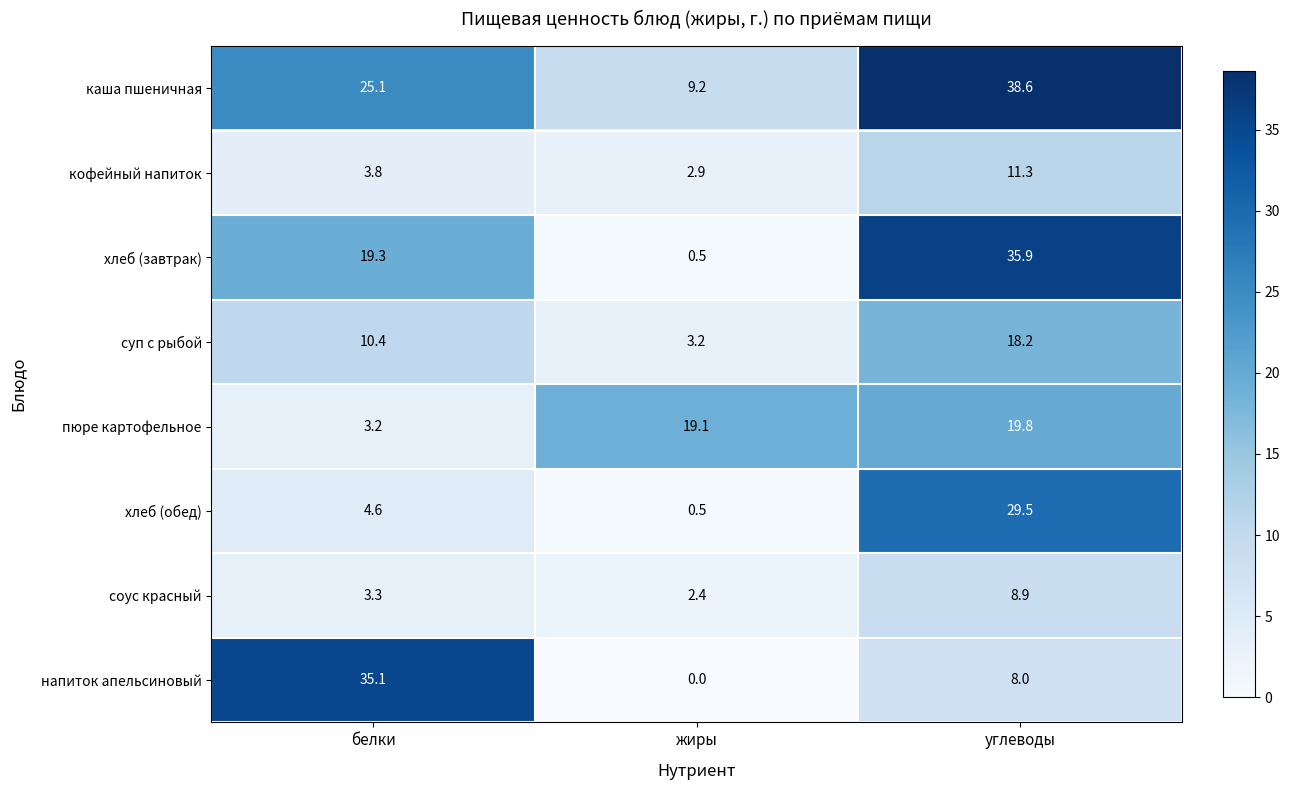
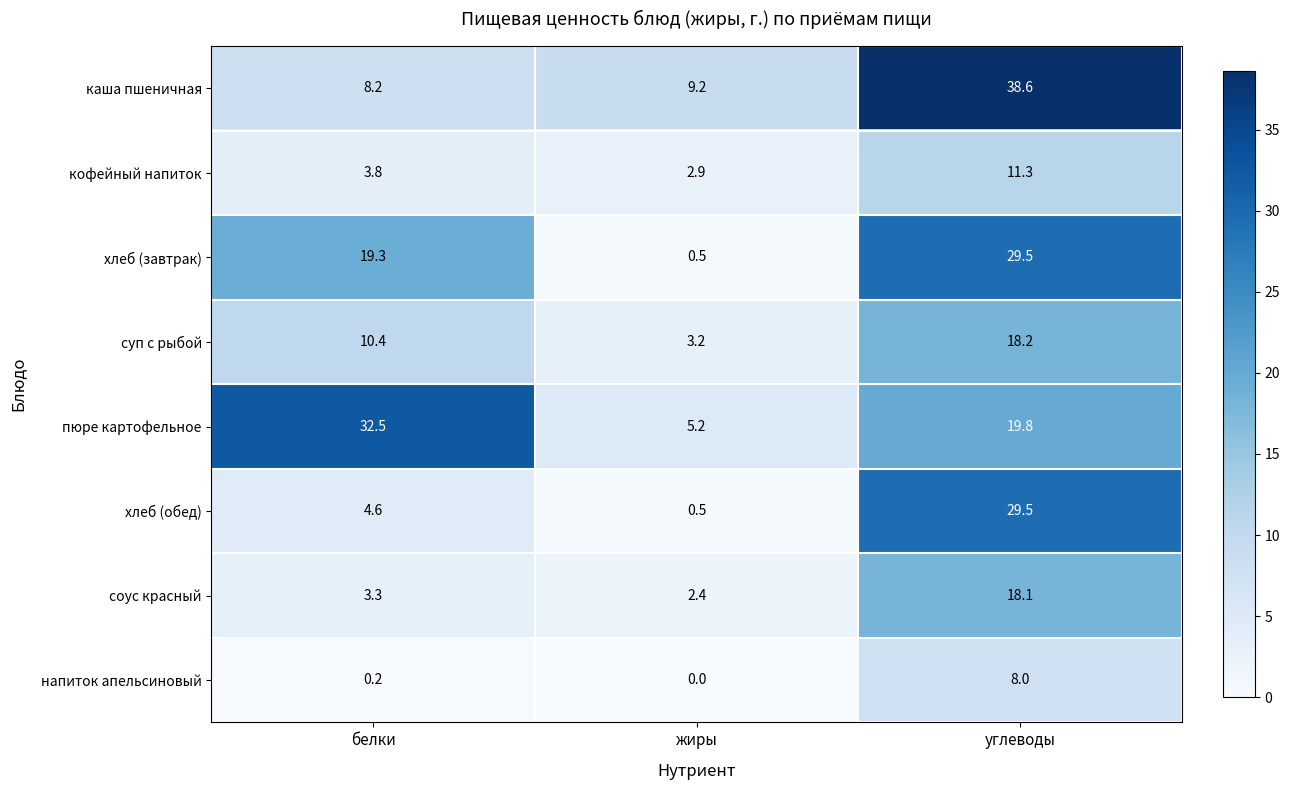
каша пшеничная, белки: 25.1 -> 8.2
хлеб (завтрак), углеводы: 35.9 -> 29.5
пюре картофельное, белки: 3.2 -> 32.5
пюре картофельное, жиры: 19.1 -> 5.2
соус красный, углеводы: 8.9 -> 18.1
напиток апельсиновый, белки: 35.1 -> 0.2
